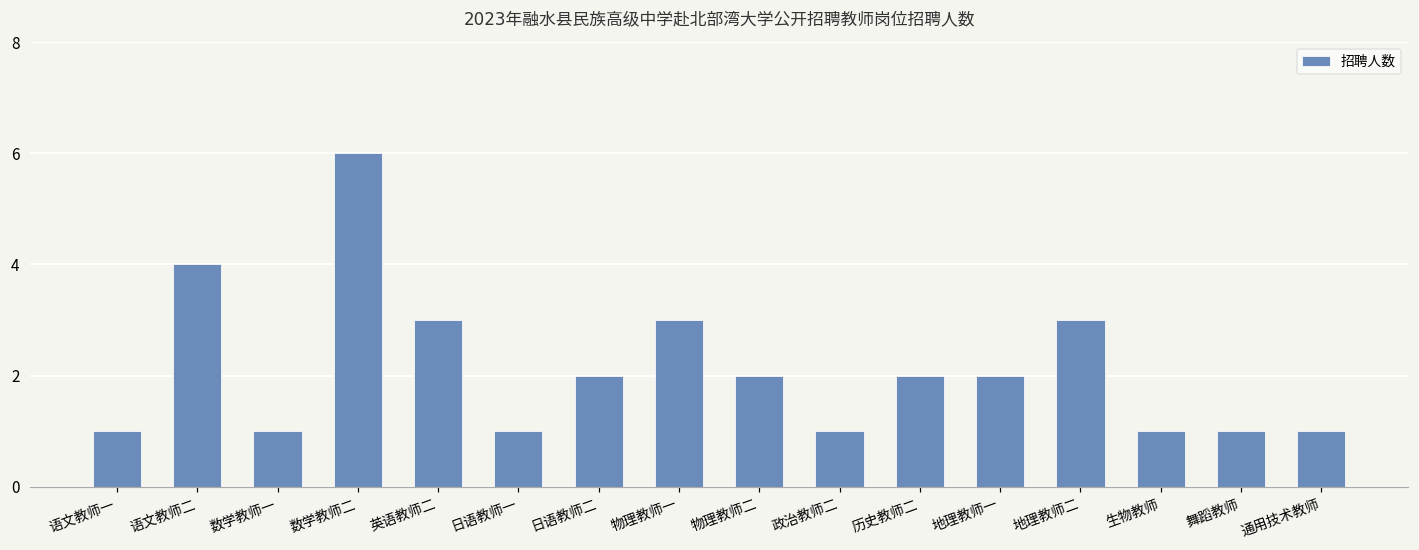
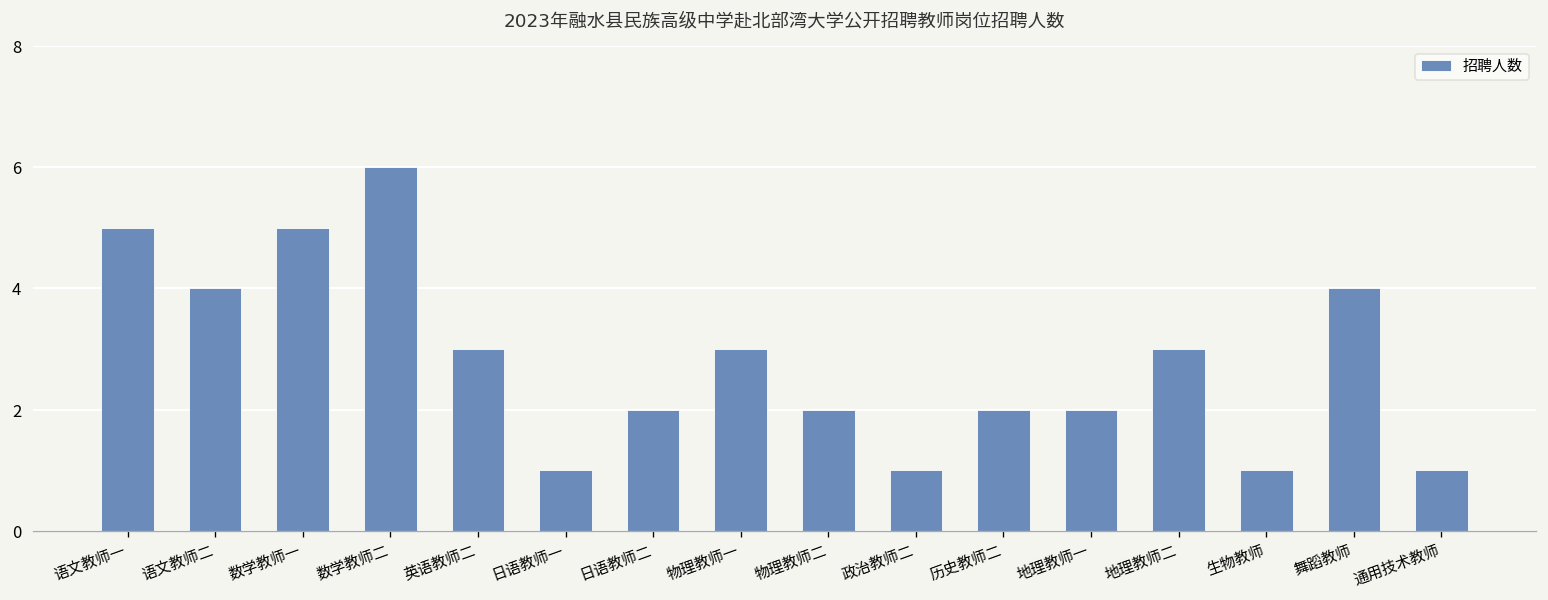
语文教师一: 1 -> 5
数学教师一: 1 -> 5
舞蹈教师: 1 -> 4
